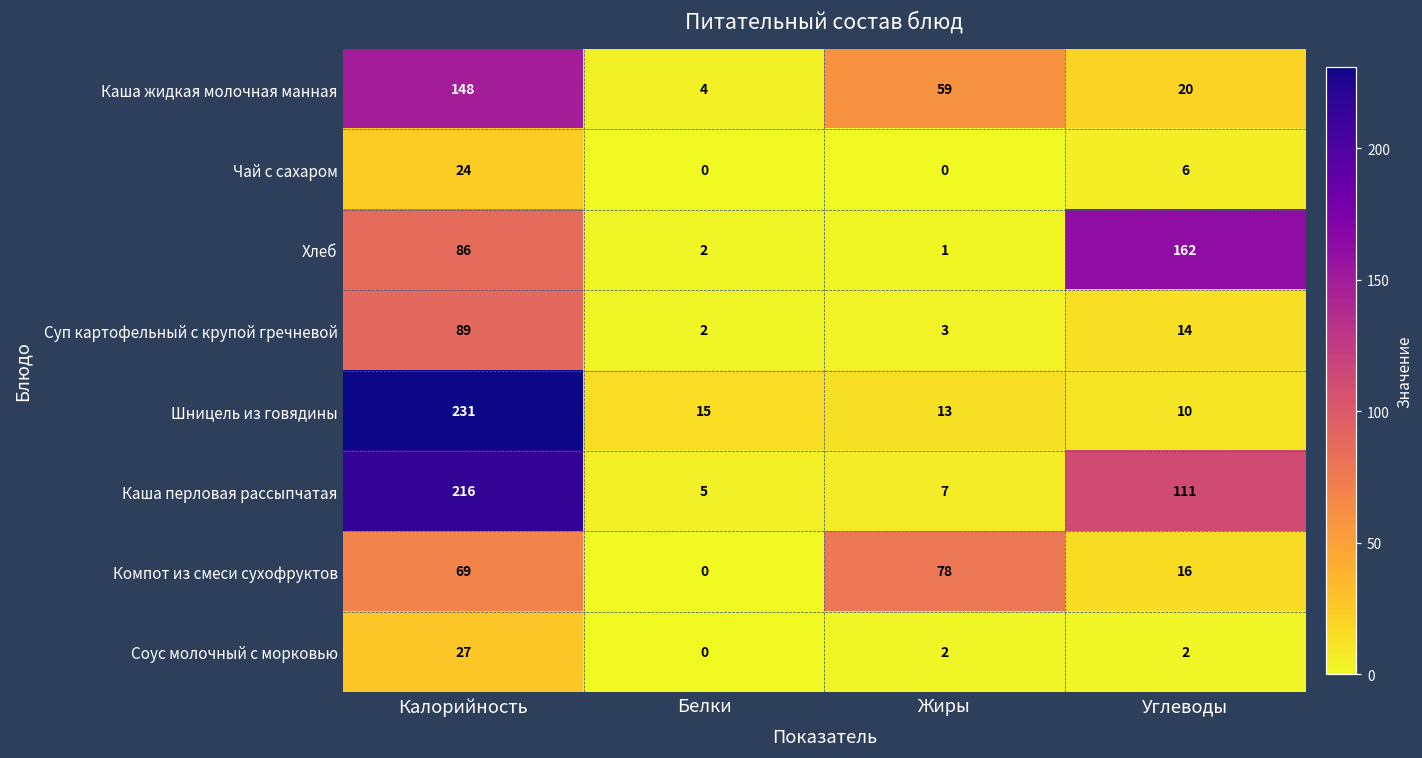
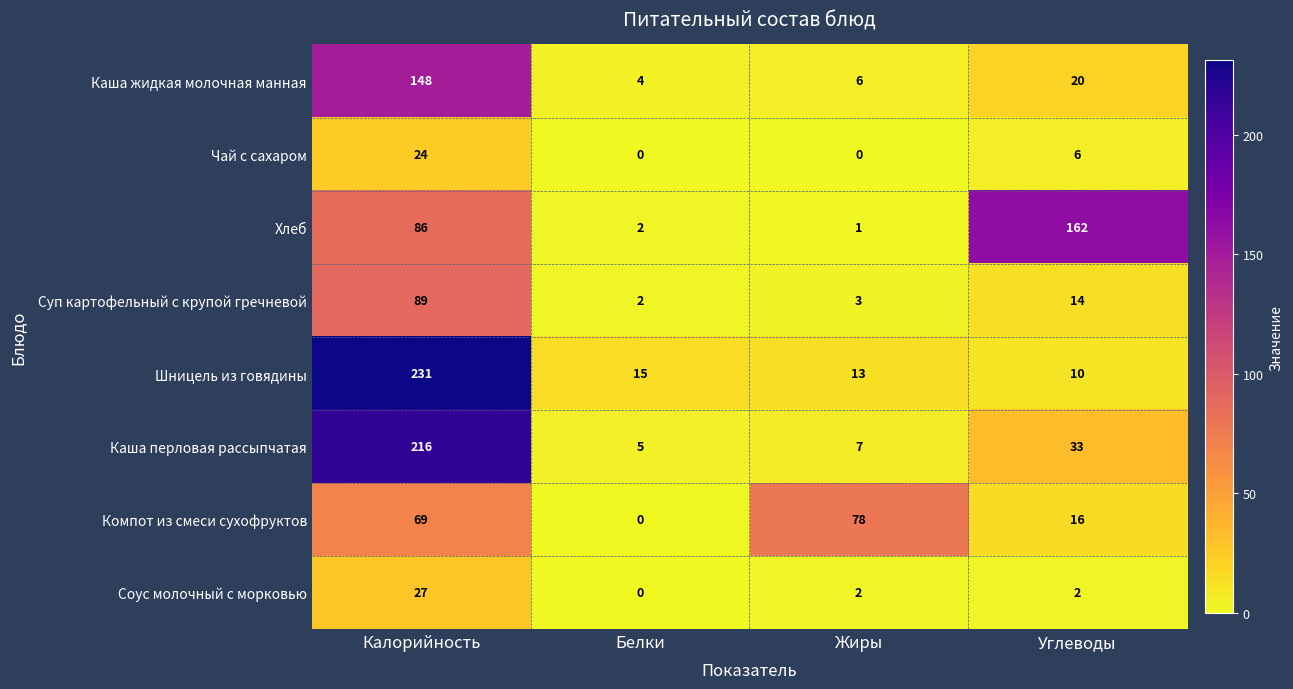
Каша жидкая молочная манная, Жиры: 59 -> 6
Каша перловая рассыпчатая, Углеводы: 111 -> 33
